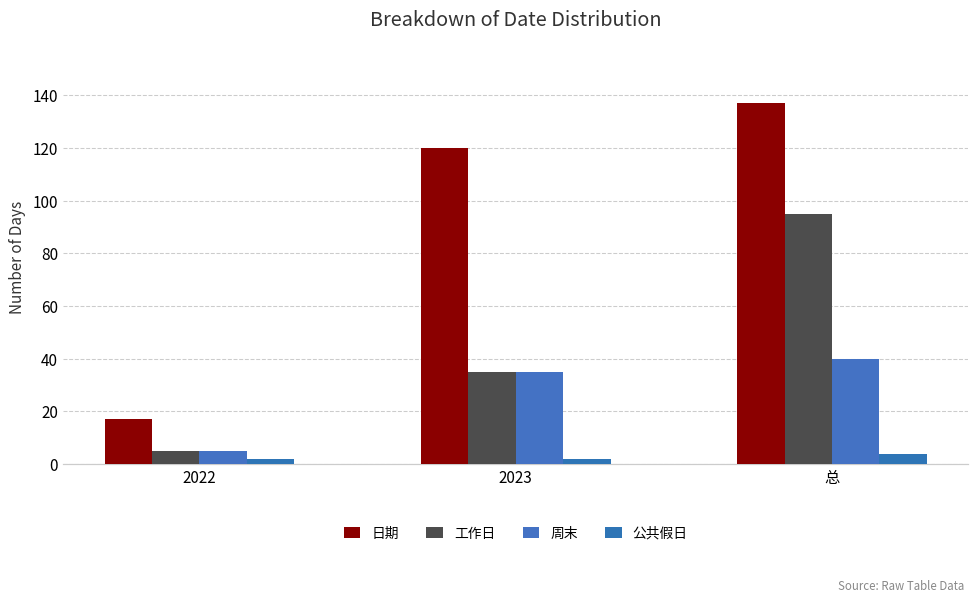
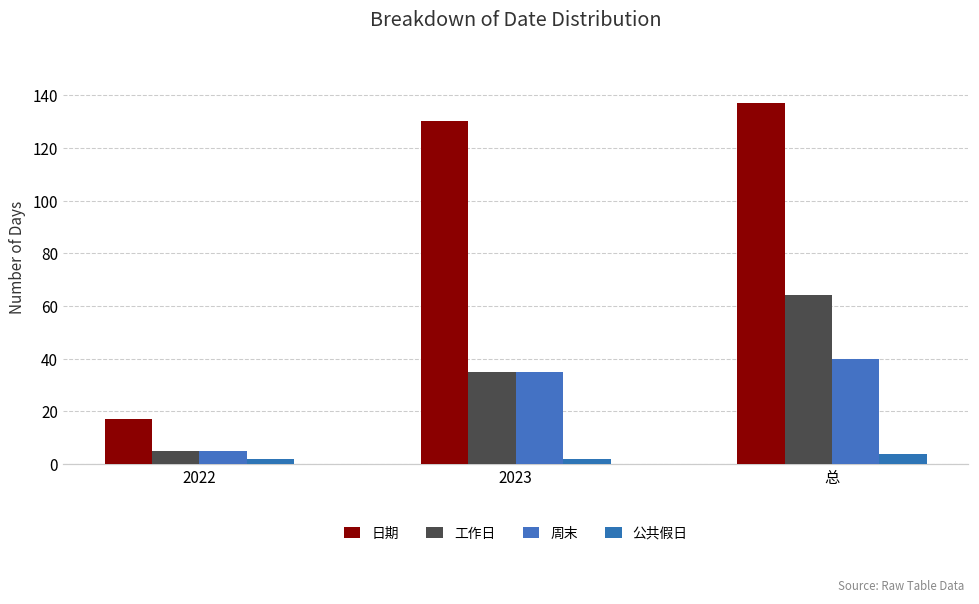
日期, 2023: 120 -> 130
工作日, 总: 95 -> 64
